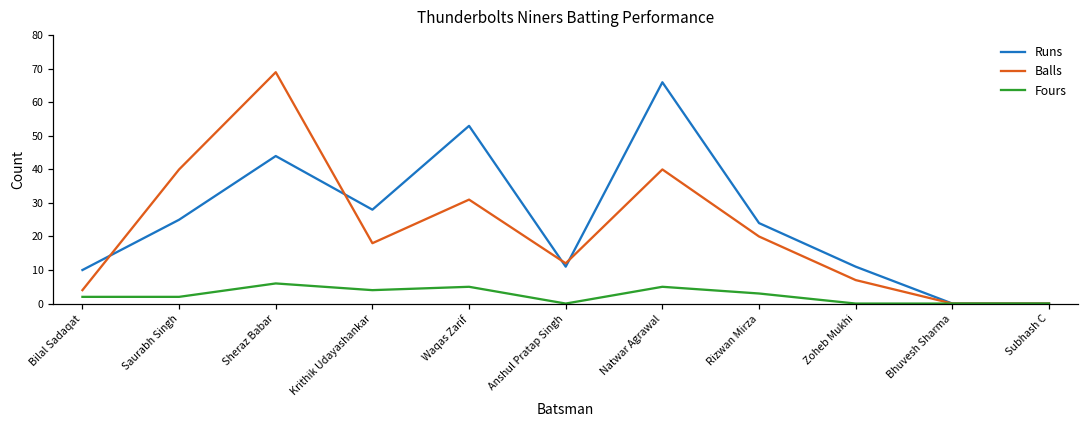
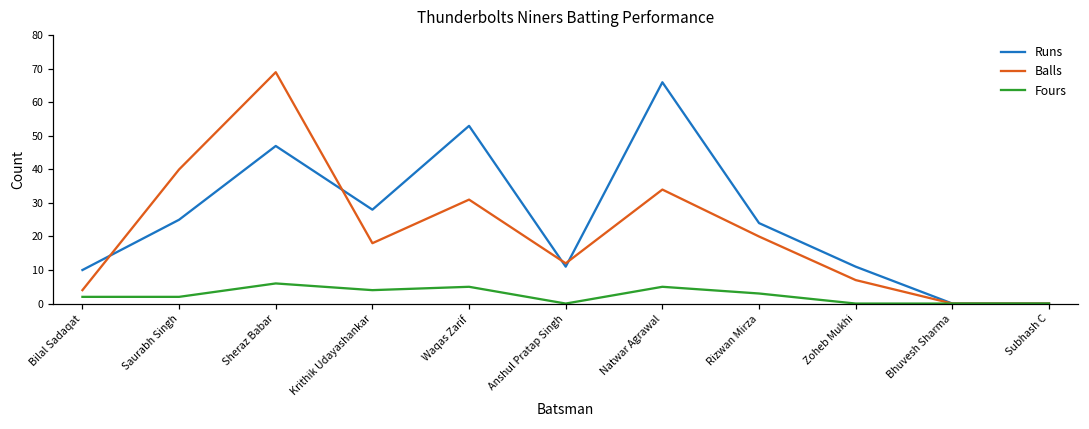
Runs, Sheraz Babar: 44 -> 47
Balls, Natwar Agrawal: 40 -> 34
